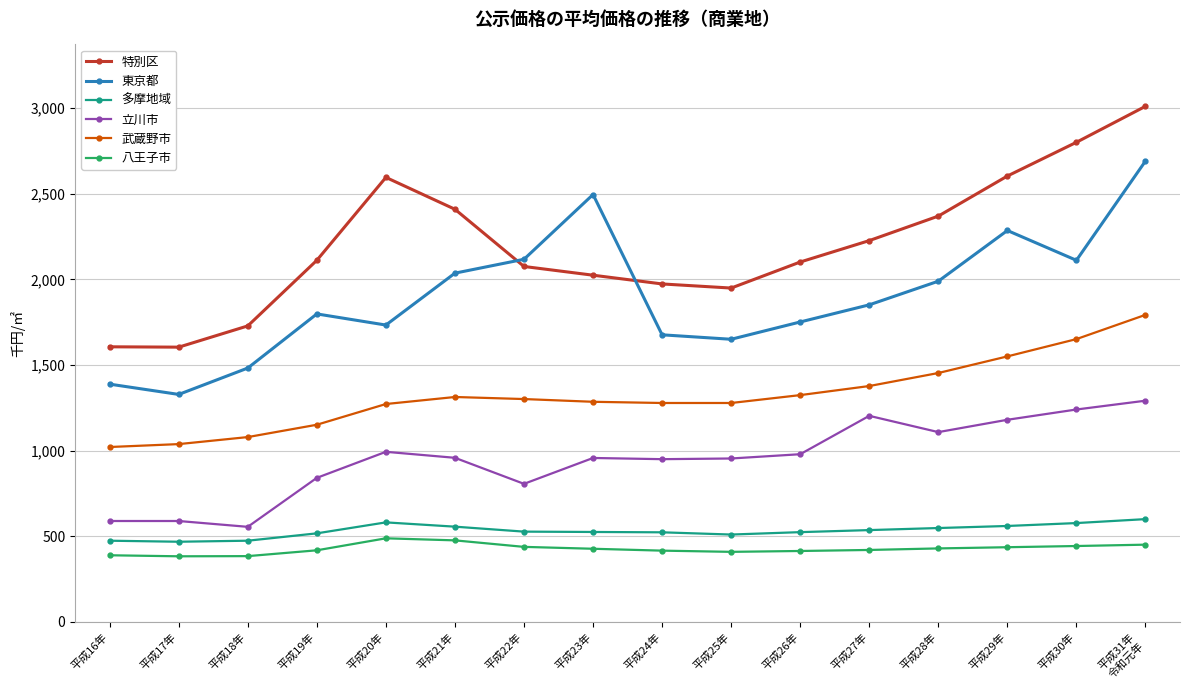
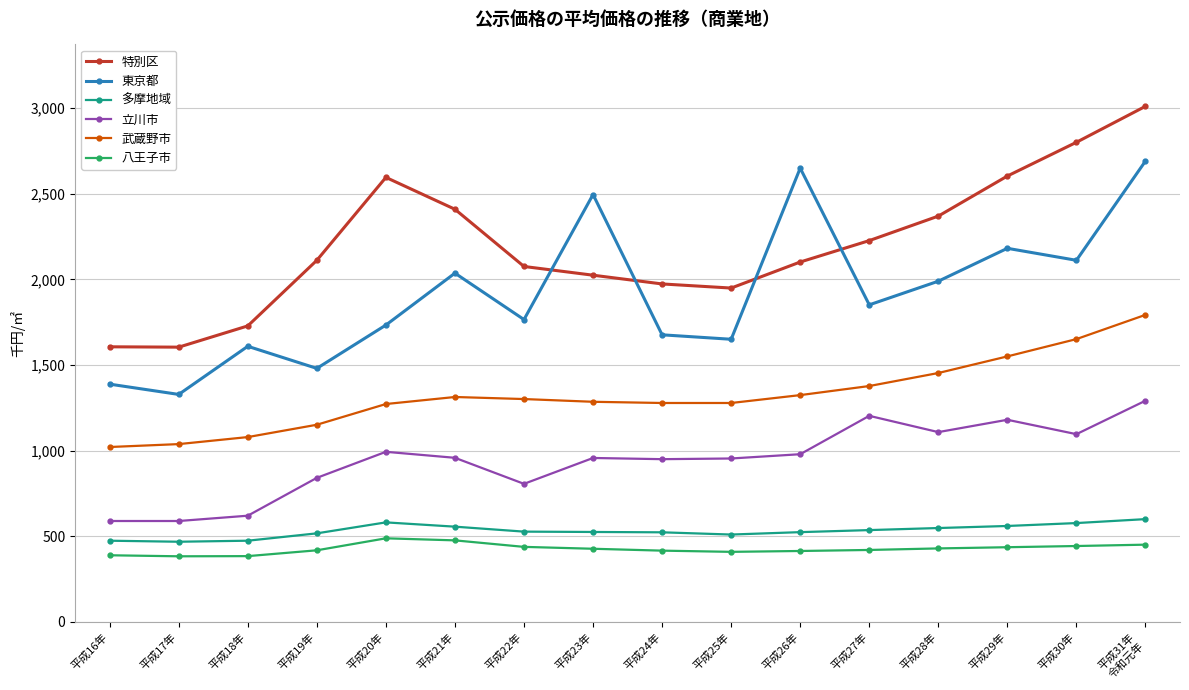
東京都, 平成18年: 1,480 -> 1,610
立川市, 平成18年: 560 -> 620
東京都, 平成19年: 1,800 -> 1,480
東京都, 平成22年: 2,120 -> 1,770
東京都, 平成26年: 1,750 -> 2,650
東京都, 平成29年: 2,290 -> 2,180
立川市, 平成30年: 1,240 -> 1,100
